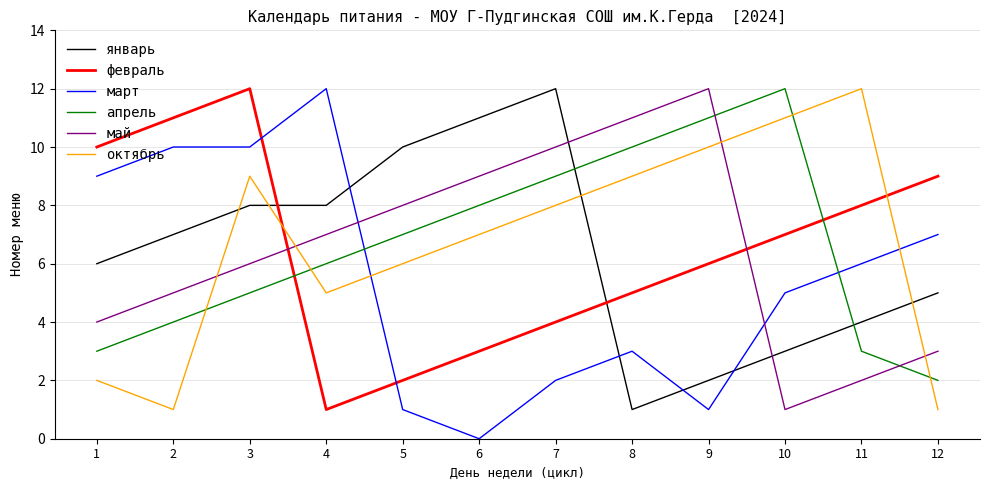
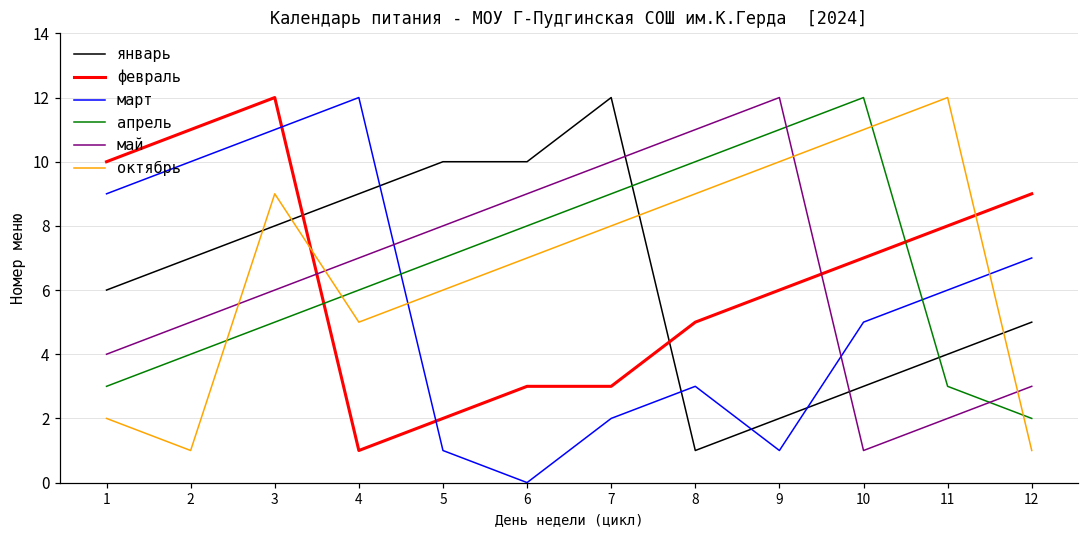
март, 3: 10 -> 11
январь, 4: 8 -> 9
январь, 6: 11 -> 10
февраль, 7: 4 -> 3
